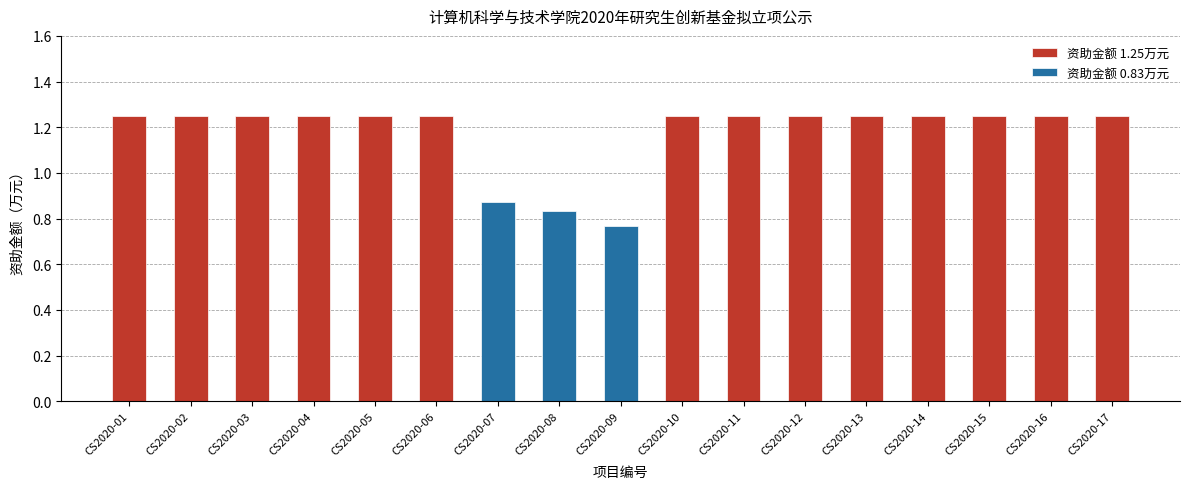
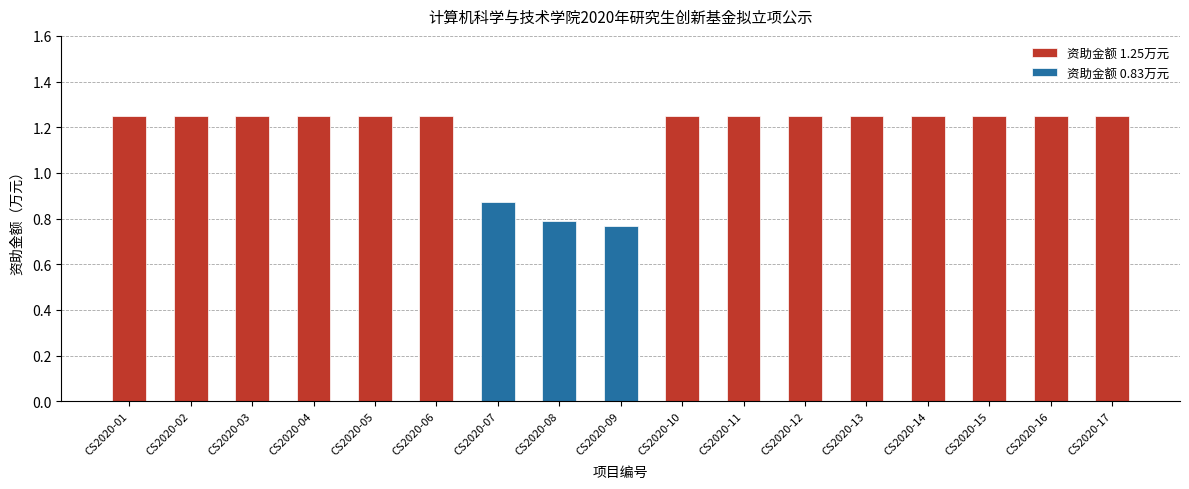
资助金额 0.83万元, CS2020-08: 0.83 -> 0.79
